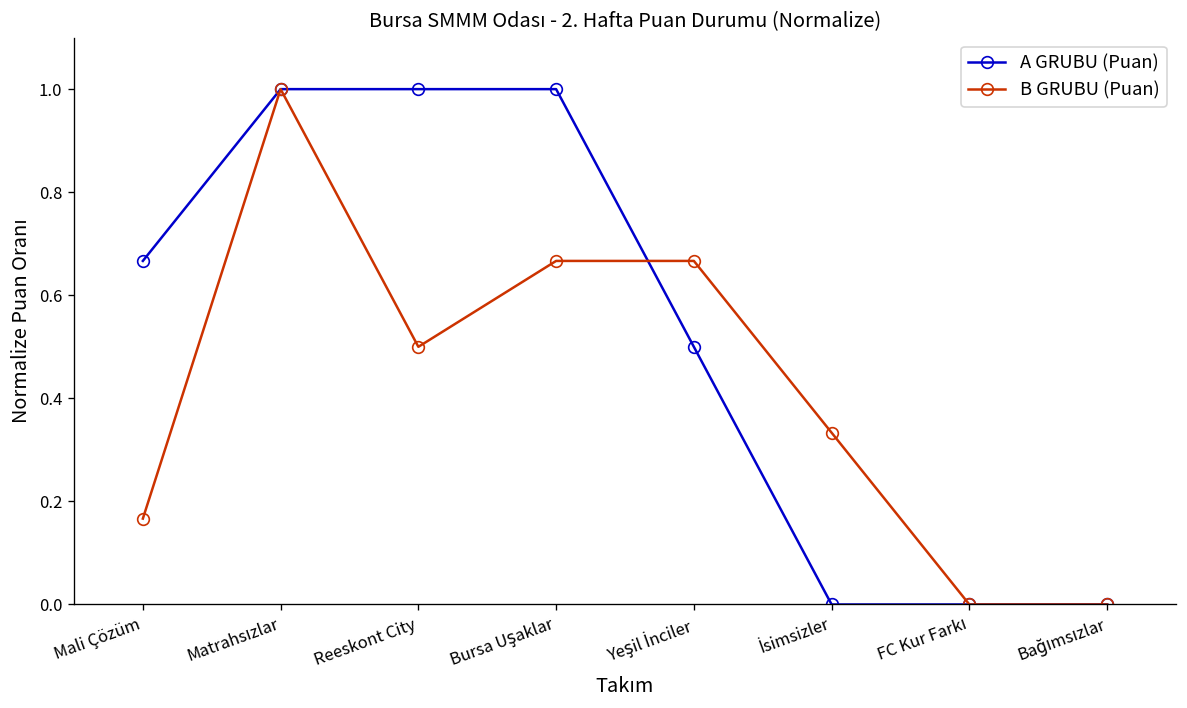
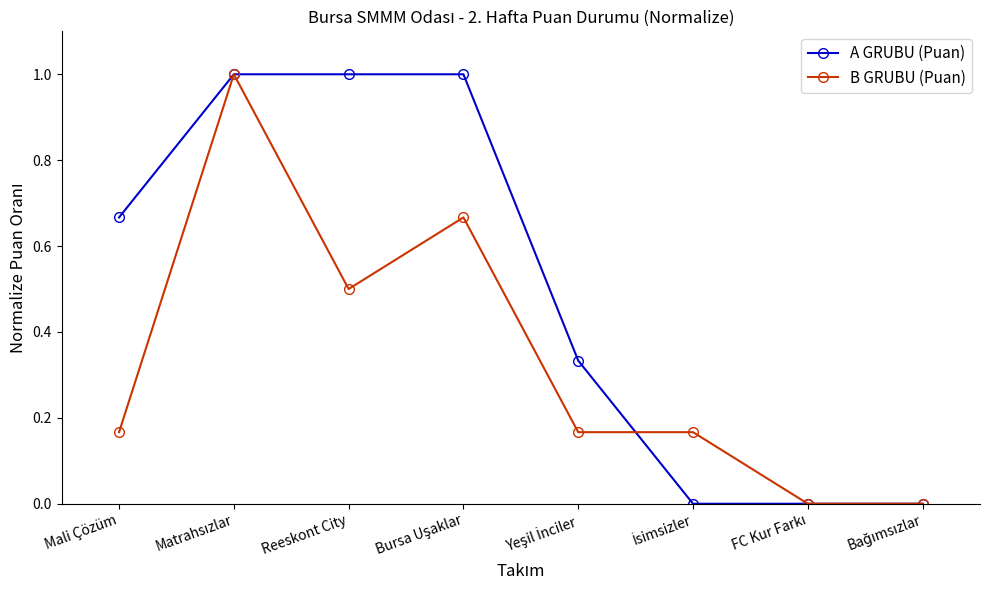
A GRUBU (Puan), Yeşil İnciler: 0.50 -> 0.33
B GRUBU (Puan), Yeşil İnciler: 0.67 -> 0.17
B GRUBU (Puan), İsimsizler: 0.33 -> 0.17
